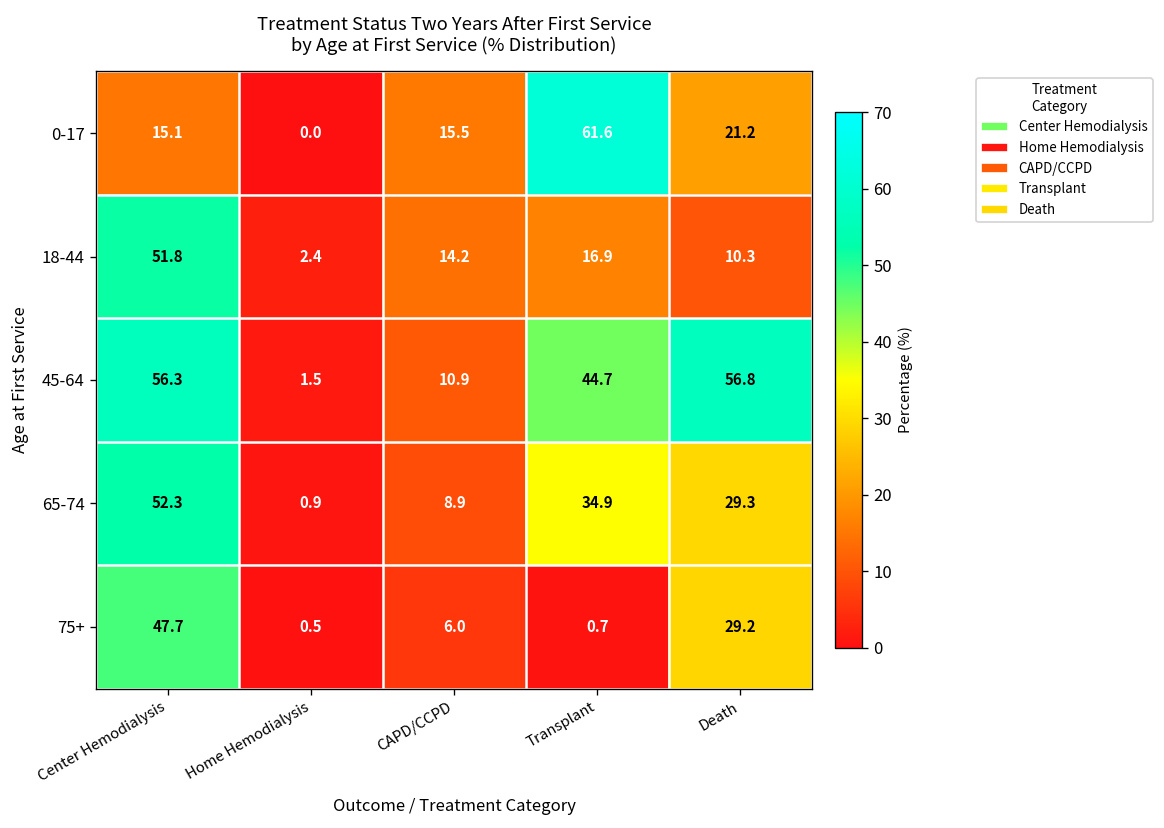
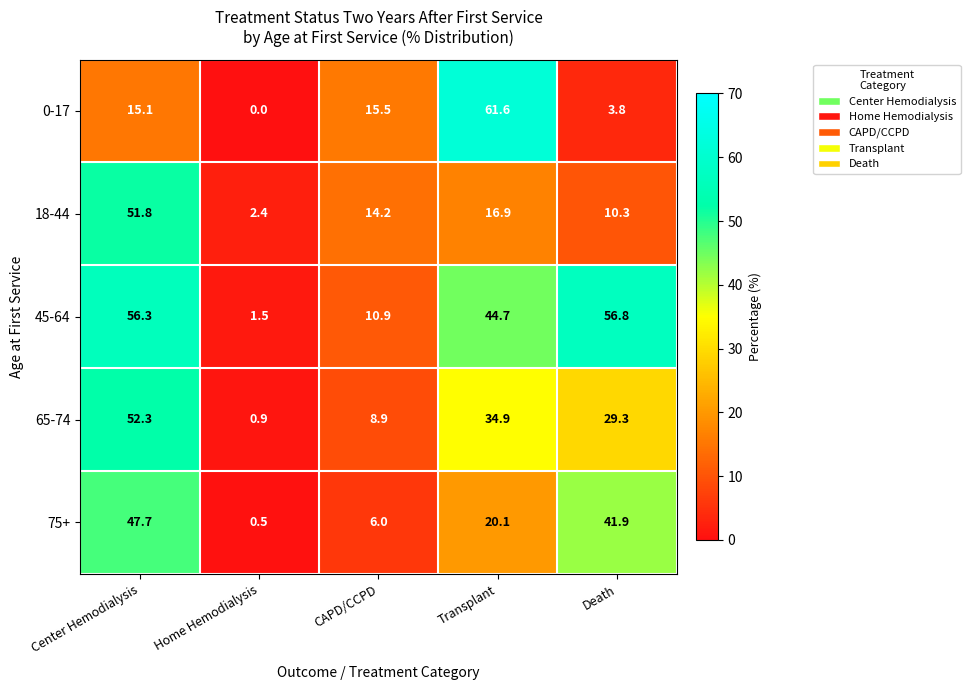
0-17, Death: 21.2 -> 3.8
75+, Transplant: 0.7 -> 20.1
75+, Death: 29.2 -> 41.9
